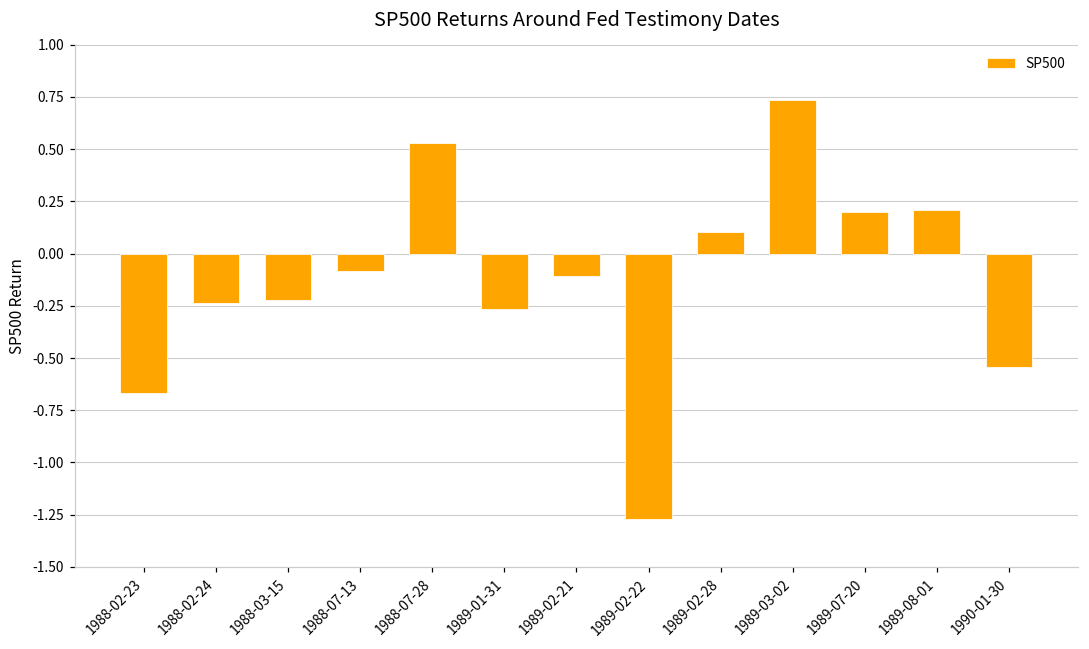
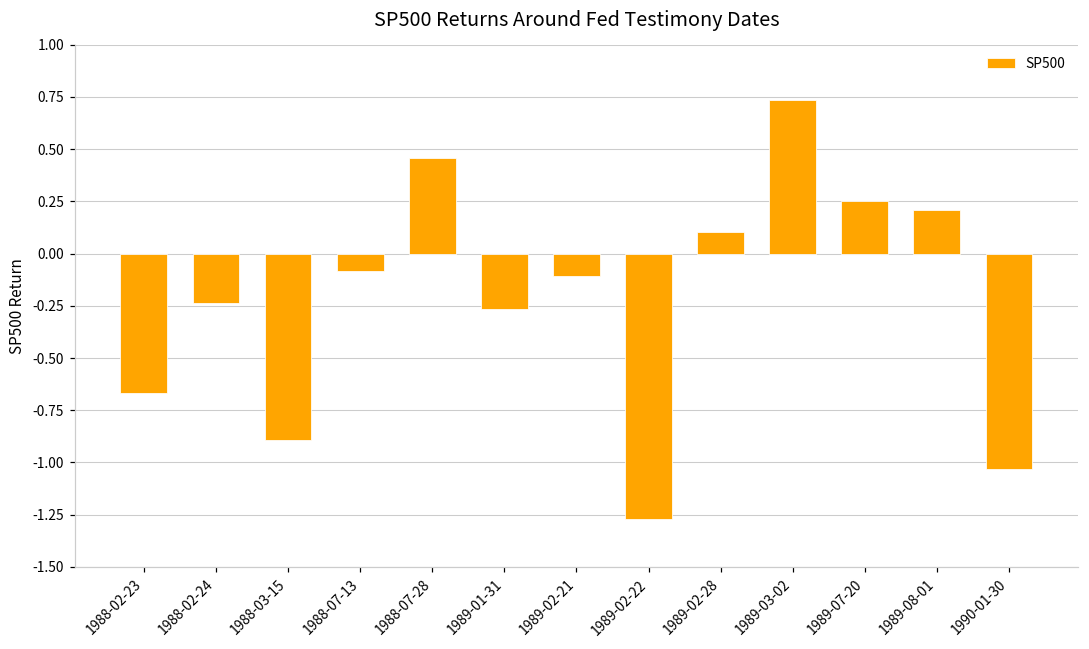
1988-03-15: -0.22 -> -0.89
1988-07-28: 0.53 -> 0.46
1989-07-20: 0.20 -> 0.25
1990-01-30: -0.54 -> -1.03
